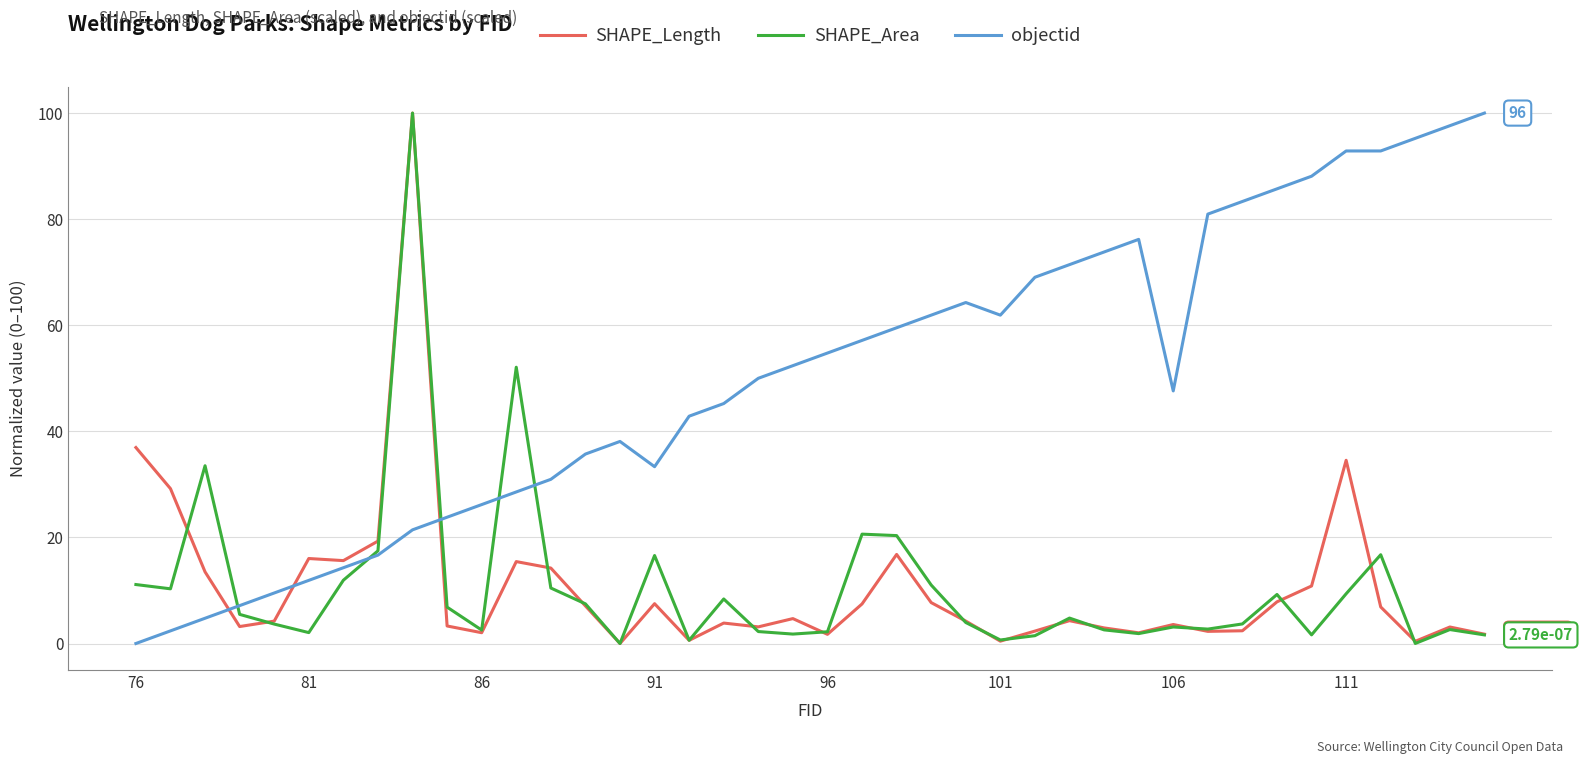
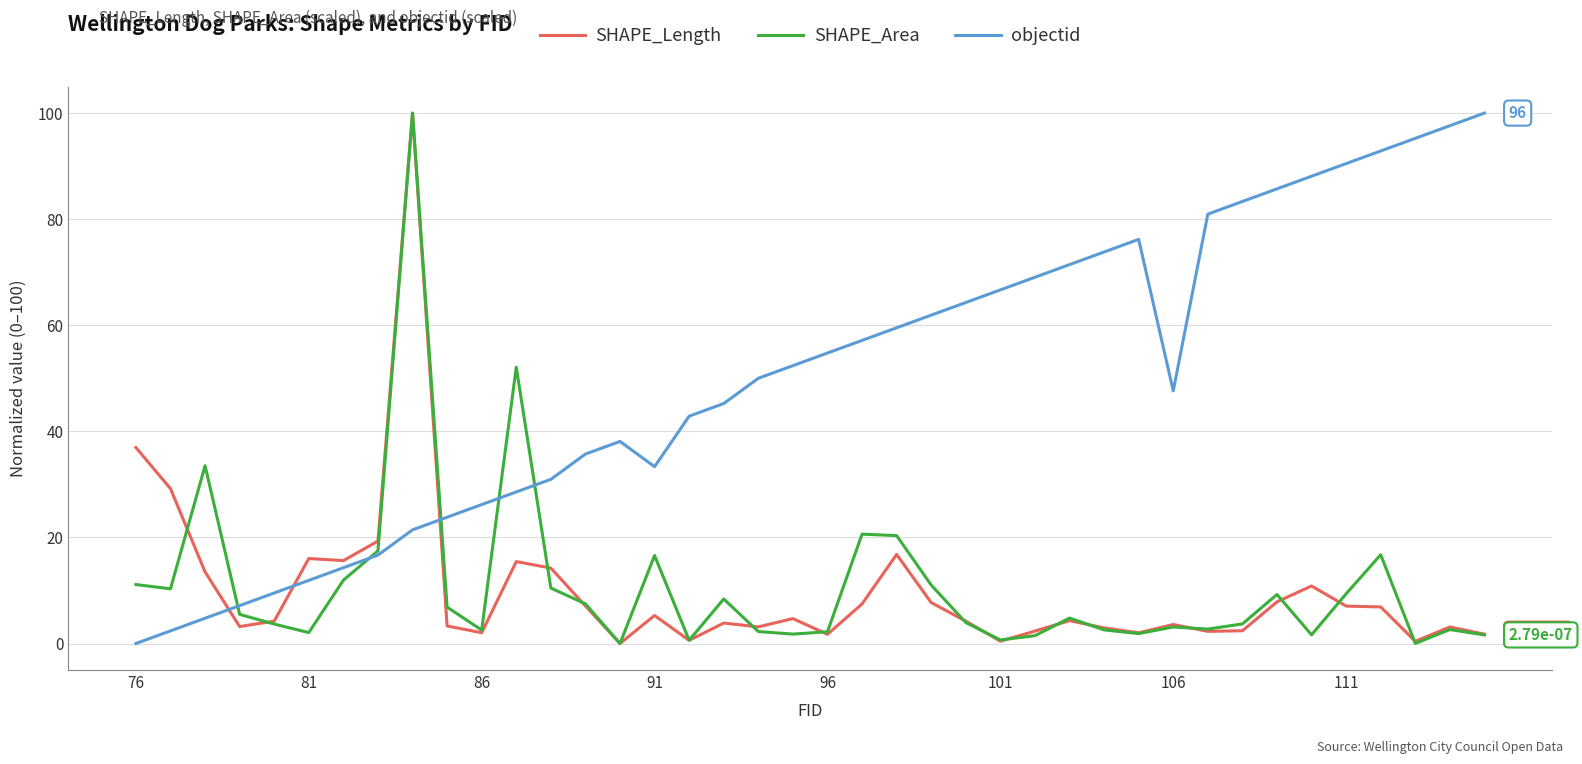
SHAPE_Length, 91: 8 -> 5
objectid, 101: 62 -> 67
SHAPE_Length, 111: 35 -> 7
objectid, 111: 93 -> 90
